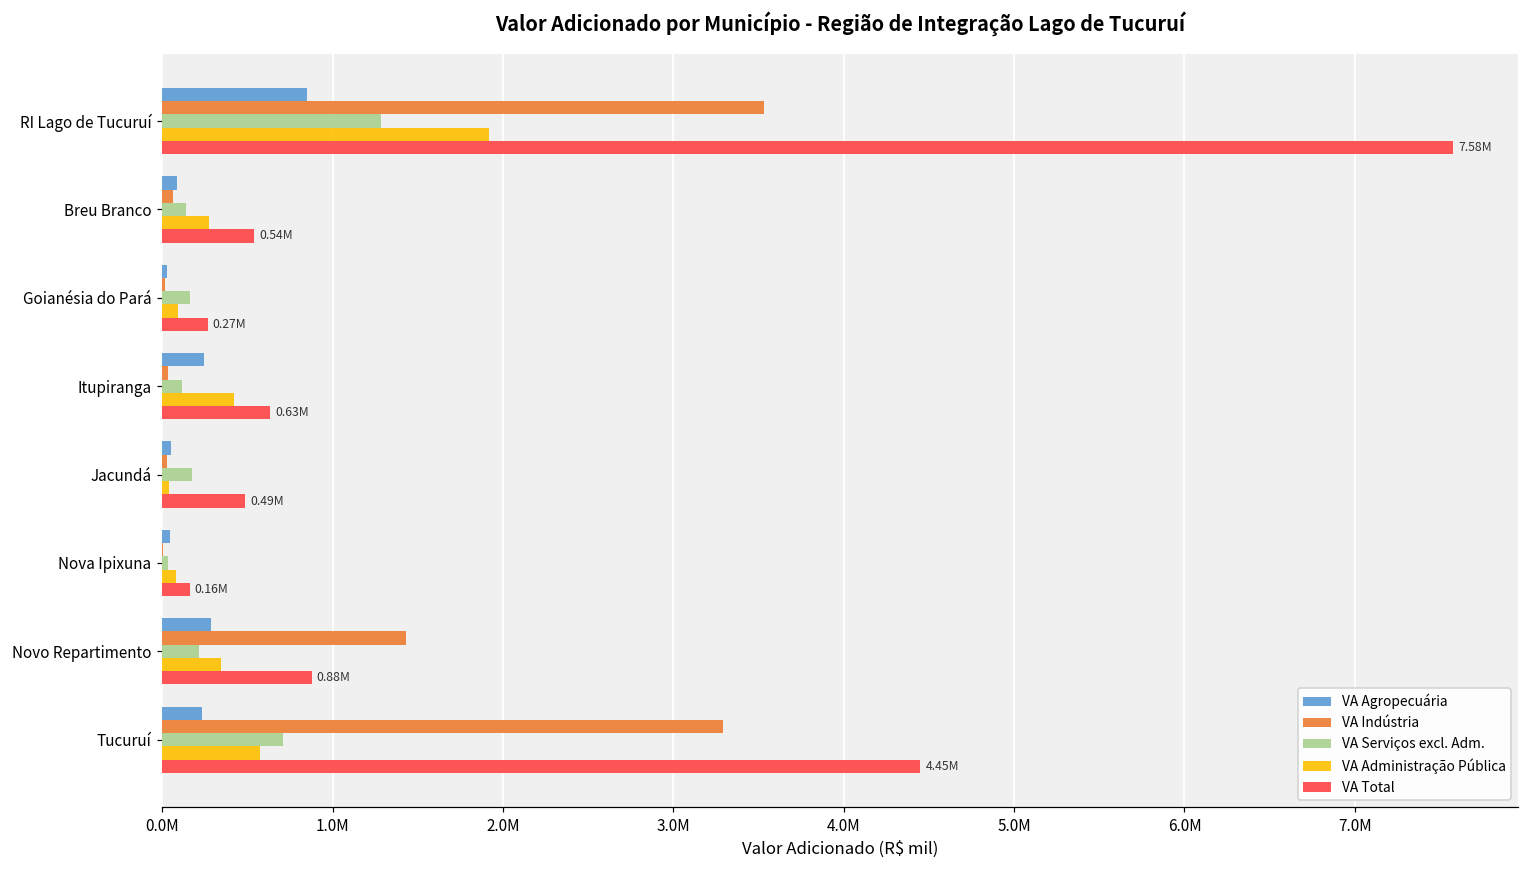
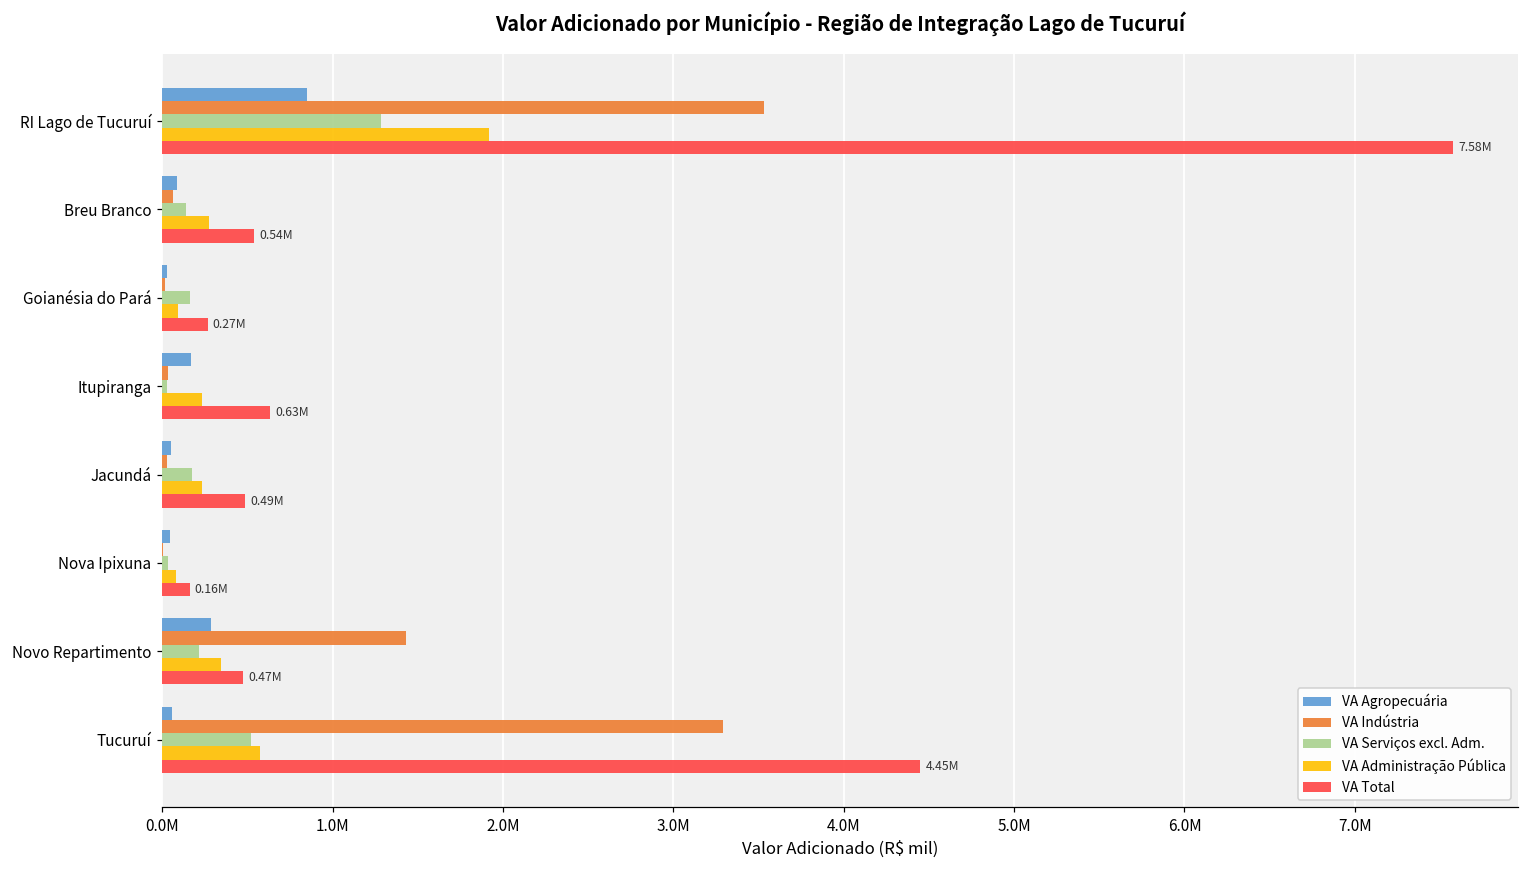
VA Agropecuária, Itupiranga: 250000 -> 170000
VA Serviços excl. Adm., Itupiranga: 120000 -> 30000
VA Administração Pública, Itupiranga: 420000 -> 230000
VA Administração Pública, Jacundá: 40000 -> 230000
VA Total, Novo Repartimento: 0.88M -> 0.47M
VA Agropecuária, Tucuruí: 230000 -> 60000
VA Serviços excl. Adm., Tucuruí: 710000 -> 520000
